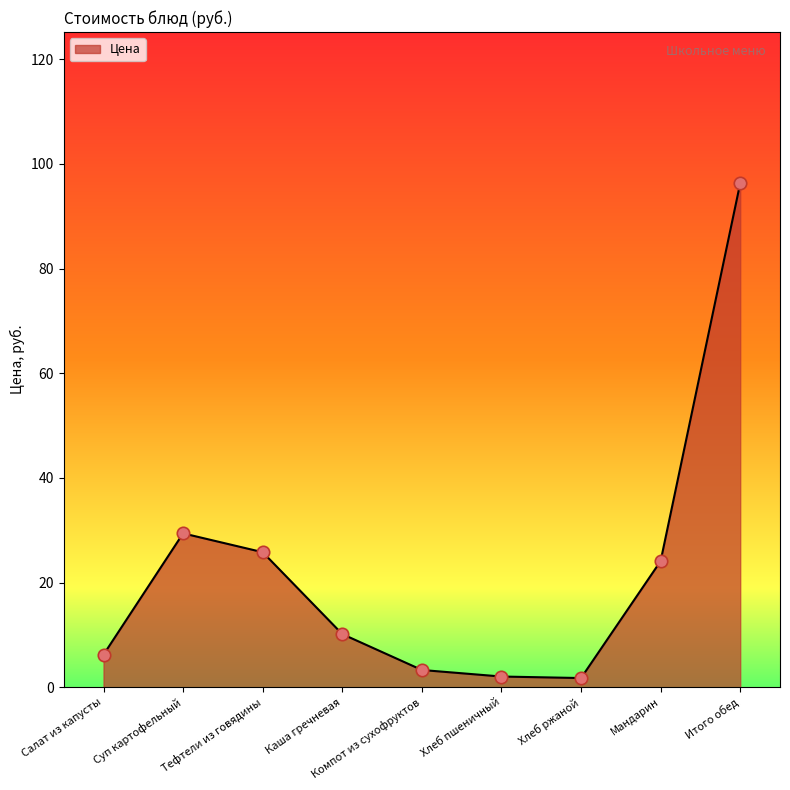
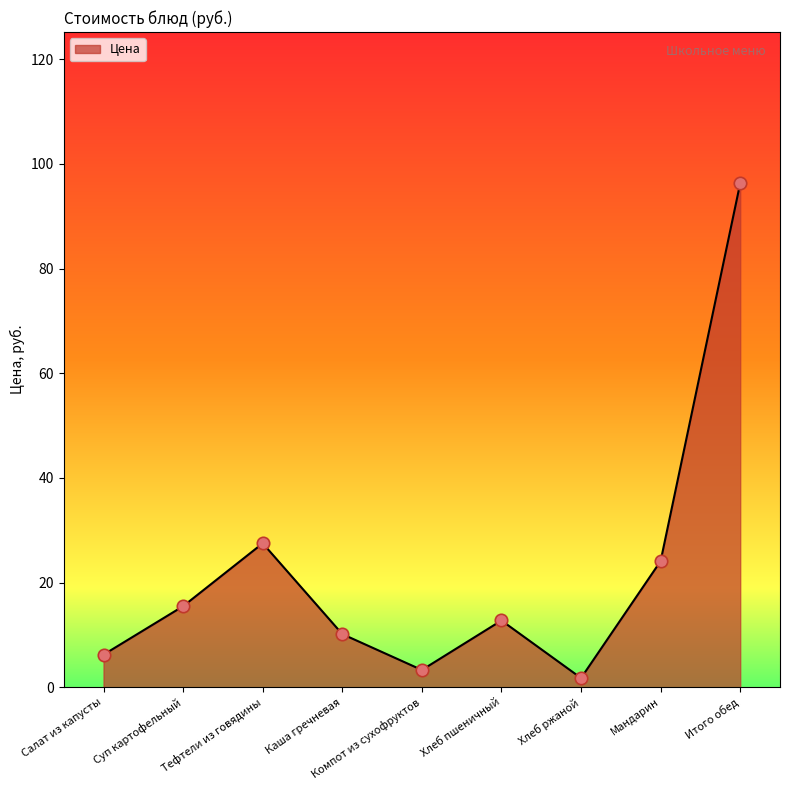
Суп картофельный: 29 -> 15
Тефтели из говядины: 26 -> 28
Хлеб пшеничный: 2 -> 13
